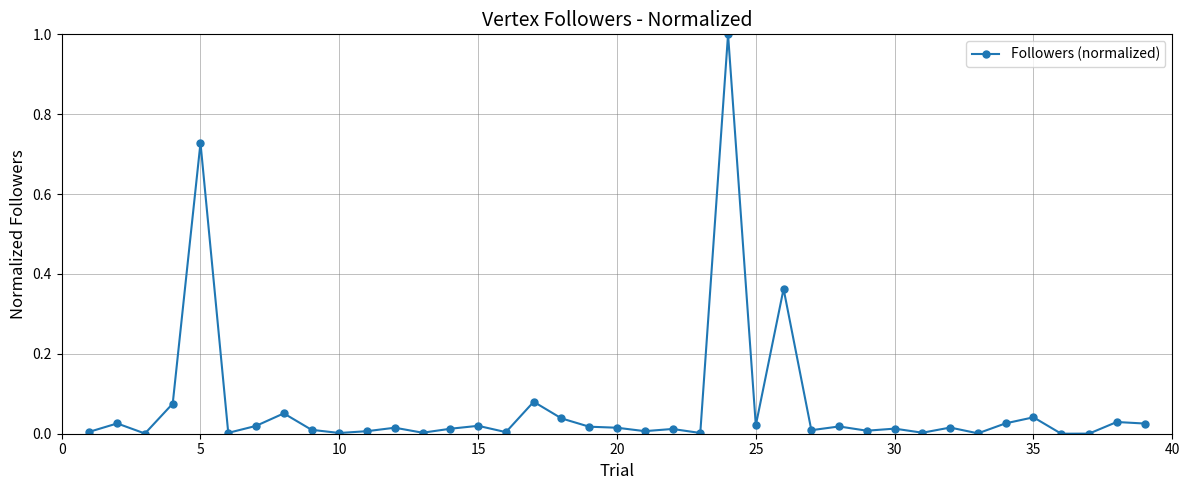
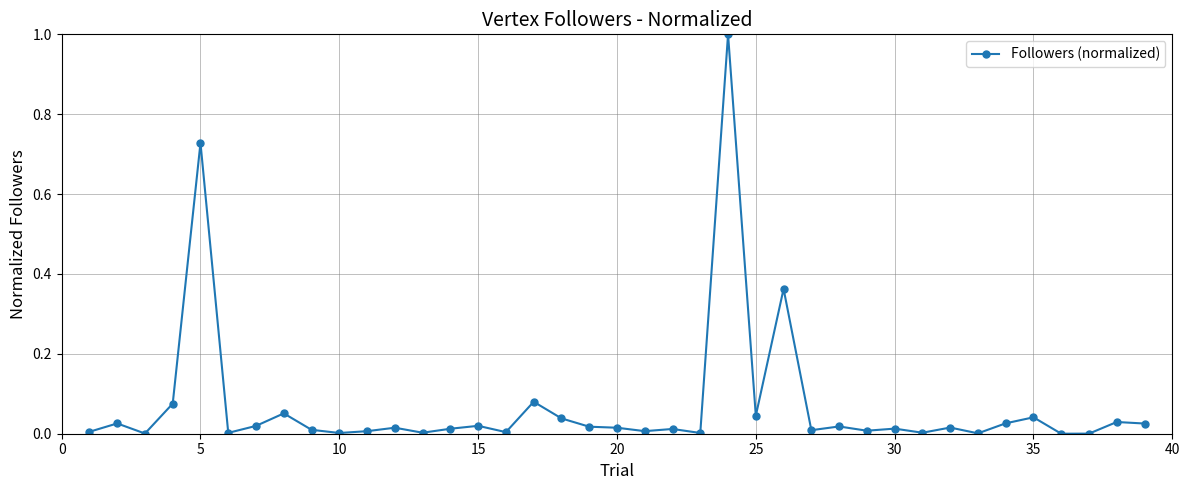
25: 0.02 -> 0.05
